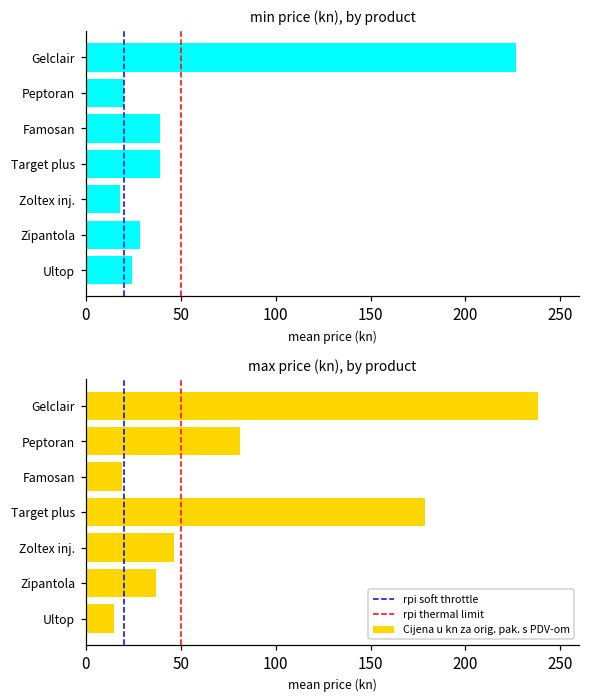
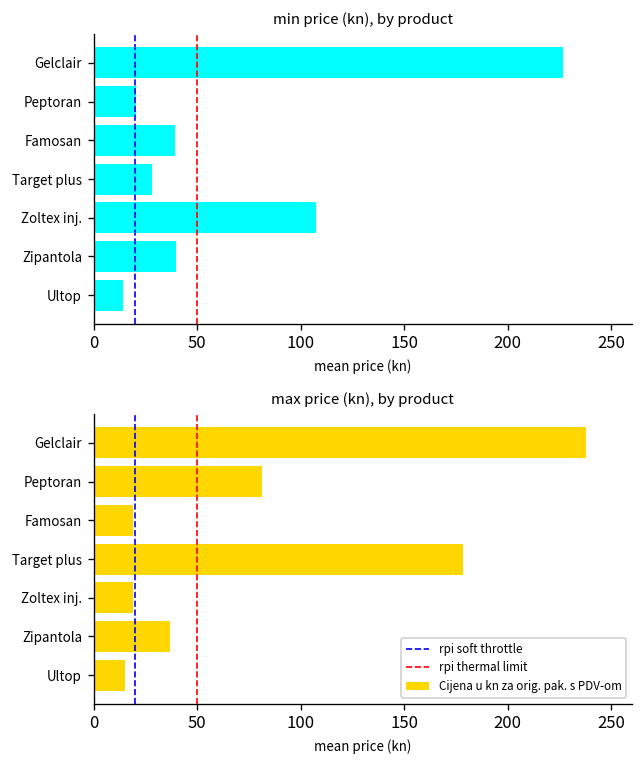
min price (kn), by product, Target plus: 39 -> 28
min price (kn), by product, Zoltex inj.: 18 -> 107
min price (kn), by product, Zipantola: 28 -> 40
min price (kn), by product, Ultop: 24 -> 14
max price (kn), by product, Zoltex inj.: 46 -> 19
